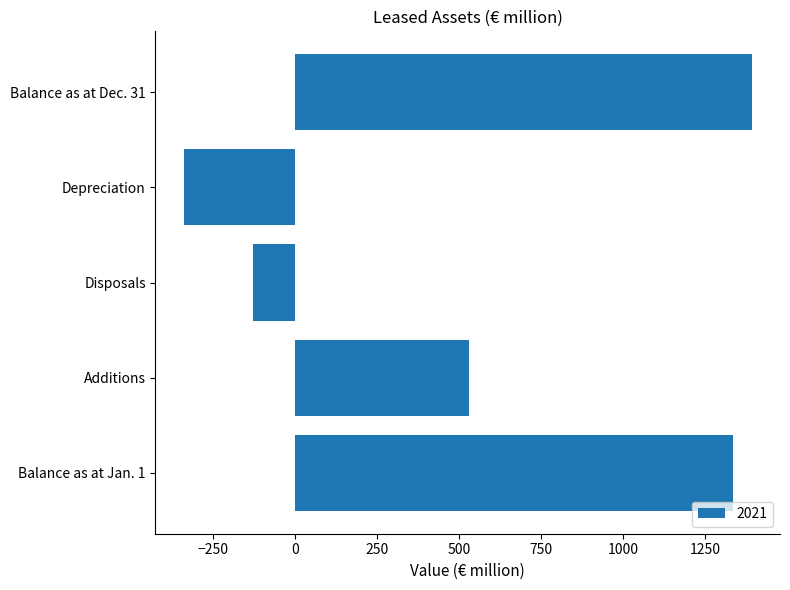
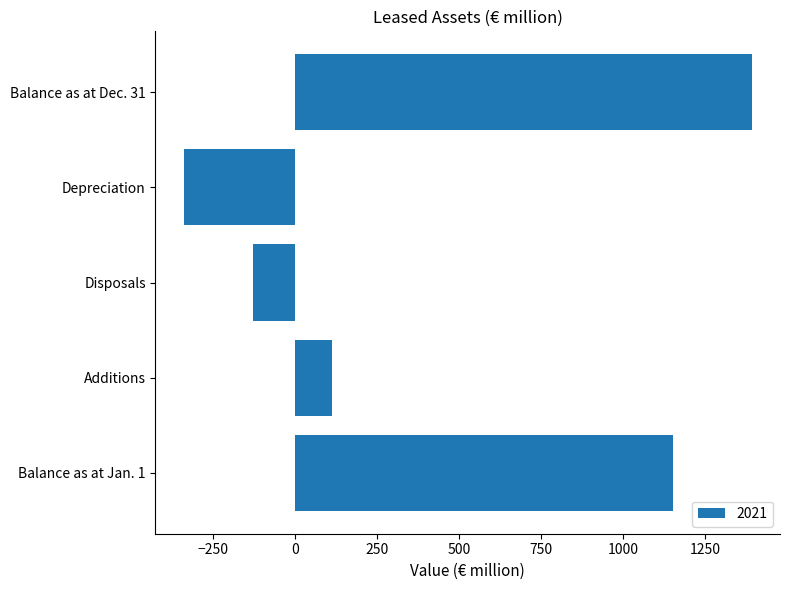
Additions: 530 -> 110
Balance as at Jan. 1: 1330 -> 1150
